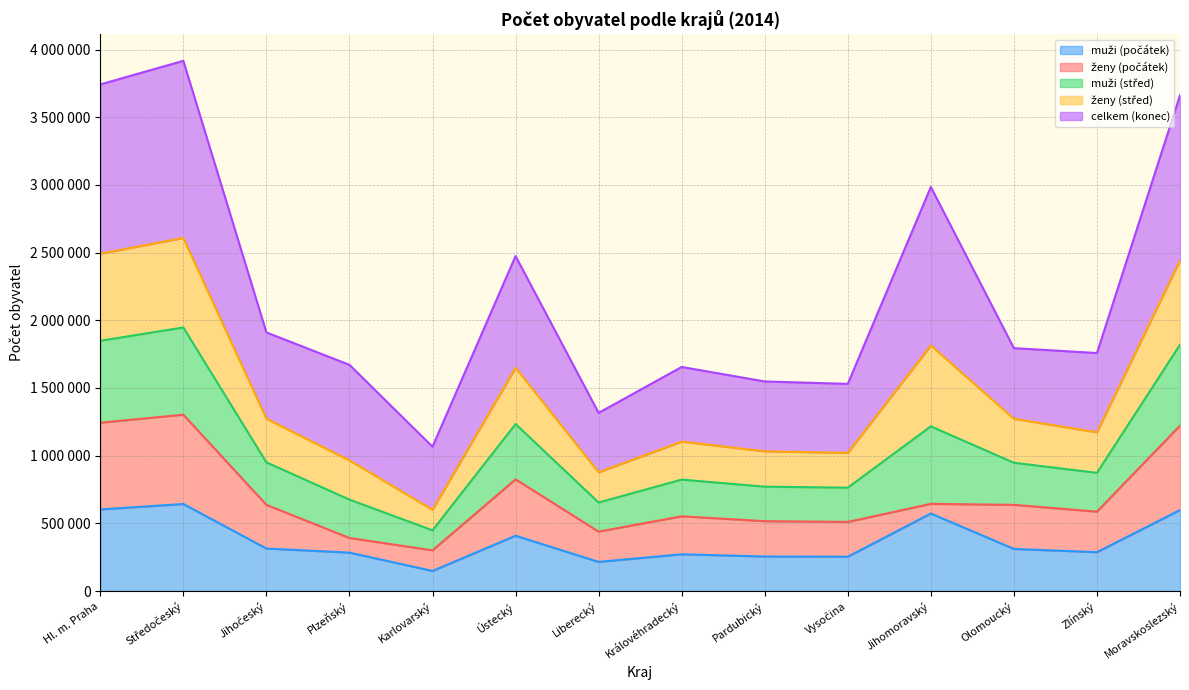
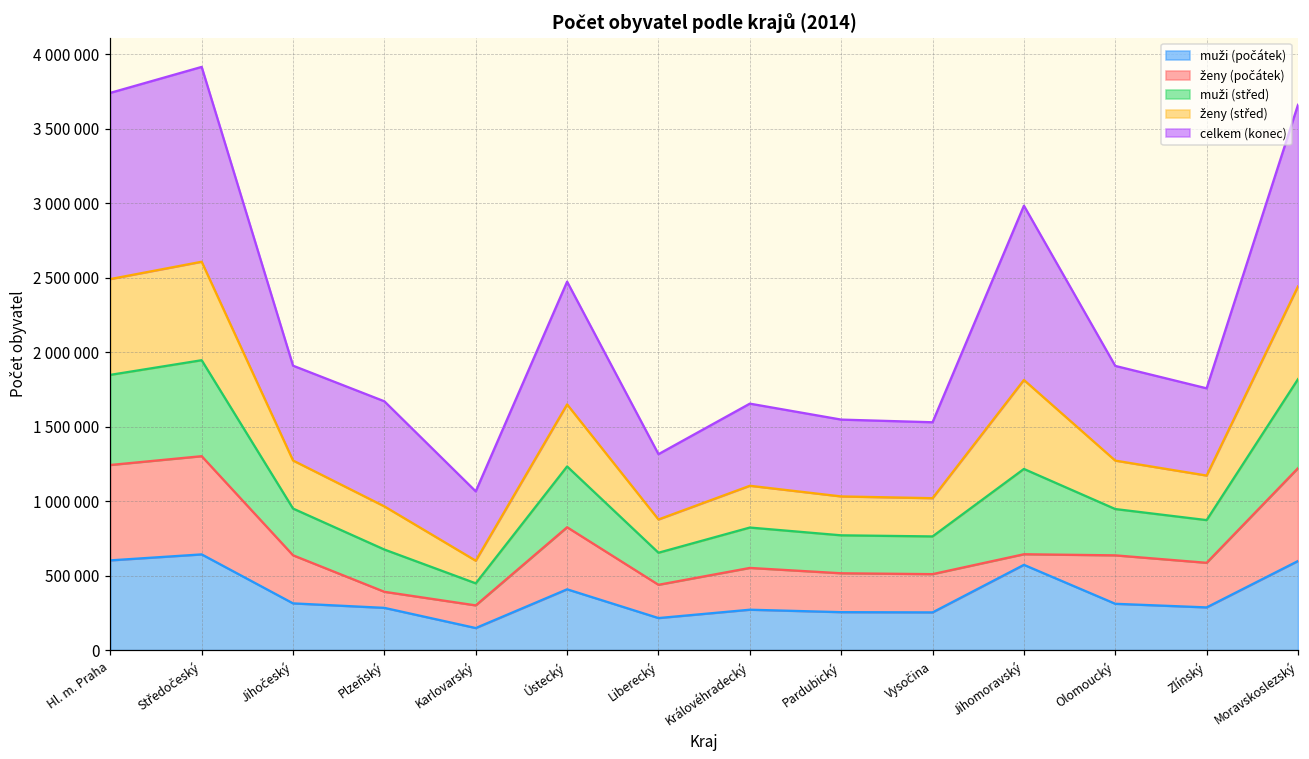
celkem (konec), Olomoucký: 520000 -> 640000
